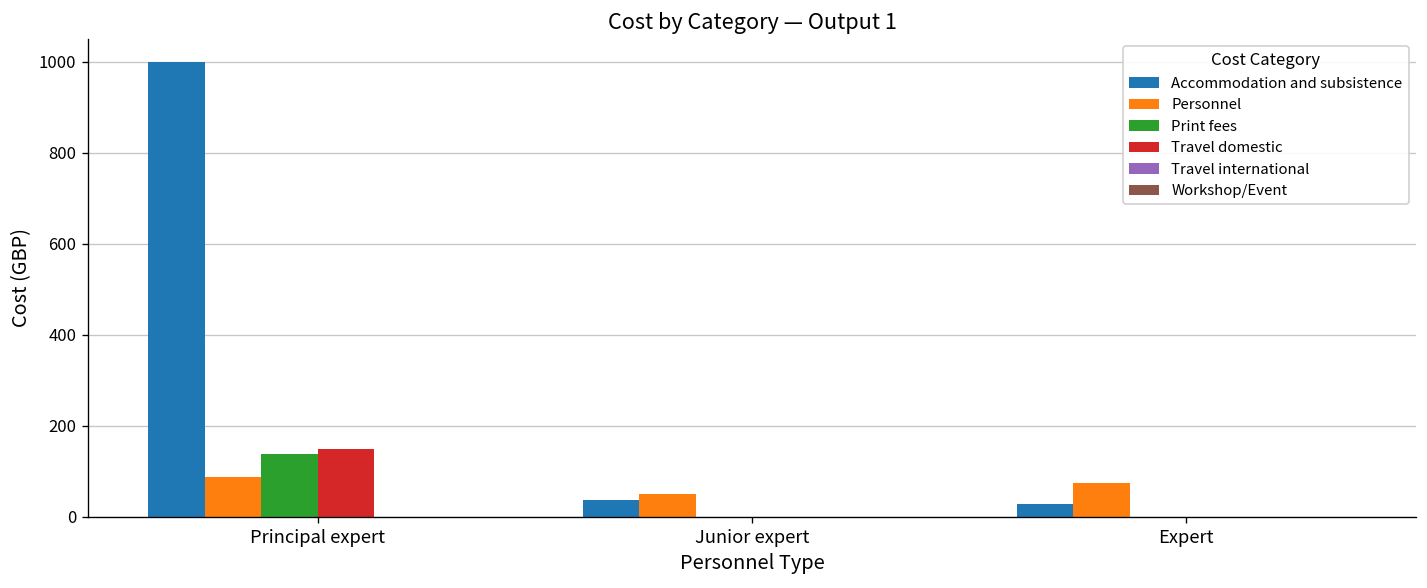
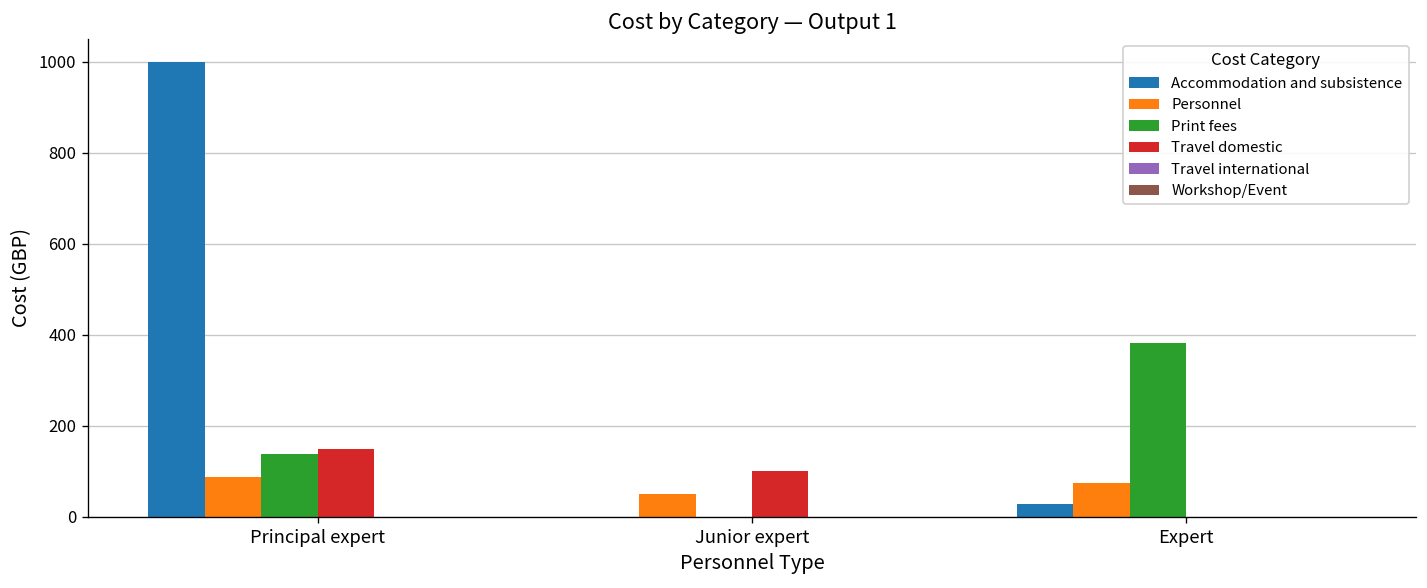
Accommodation and subsistence, Junior expert: 40 -> 0
Travel domestic, Junior expert: 0 -> 100
Print fees, Expert: 0 -> 380
